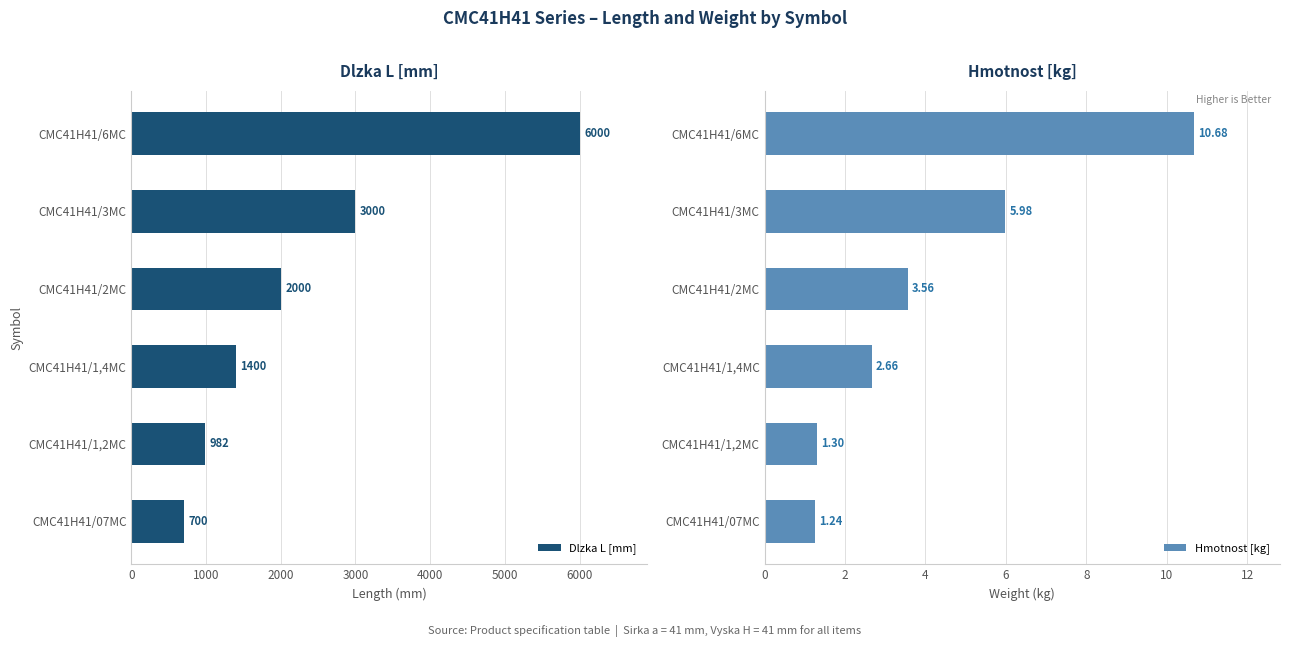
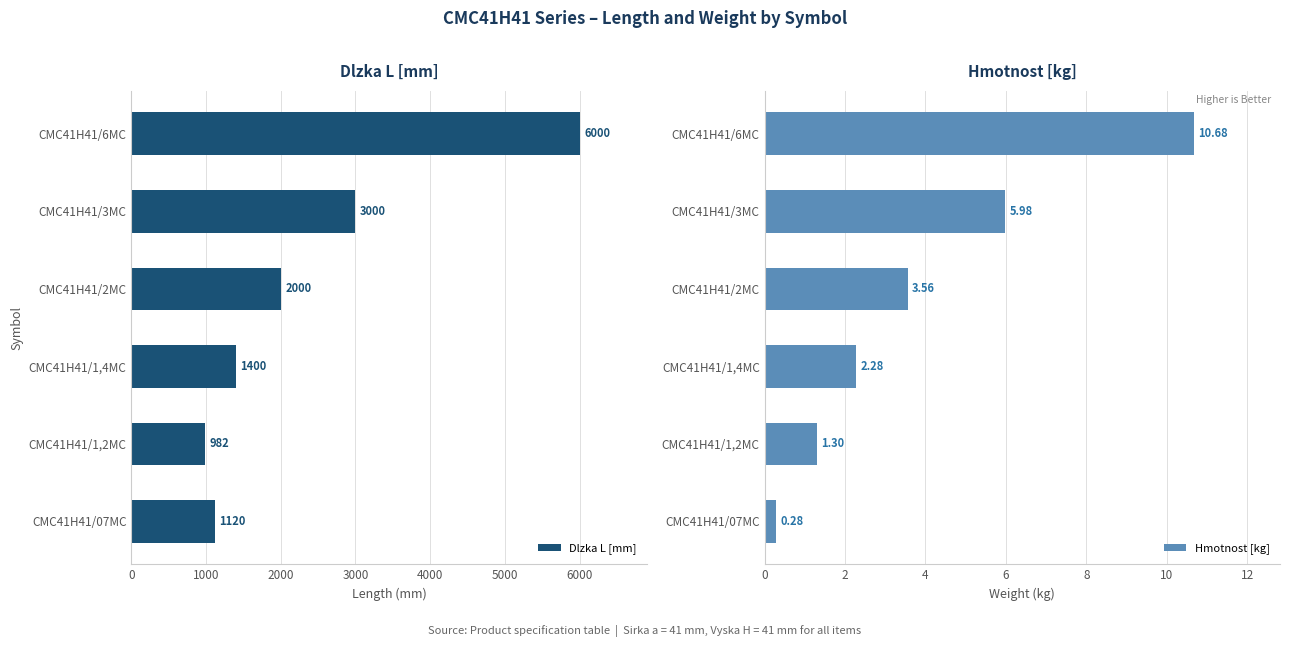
Dlzka L [mm], CMC41H41/07MC: 700 -> 1120
Hmotnost [kg], CMC41H41/1,4MC: 2.66 -> 2.28
Hmotnost [kg], CMC41H41/07MC: 1.24 -> 0.28
